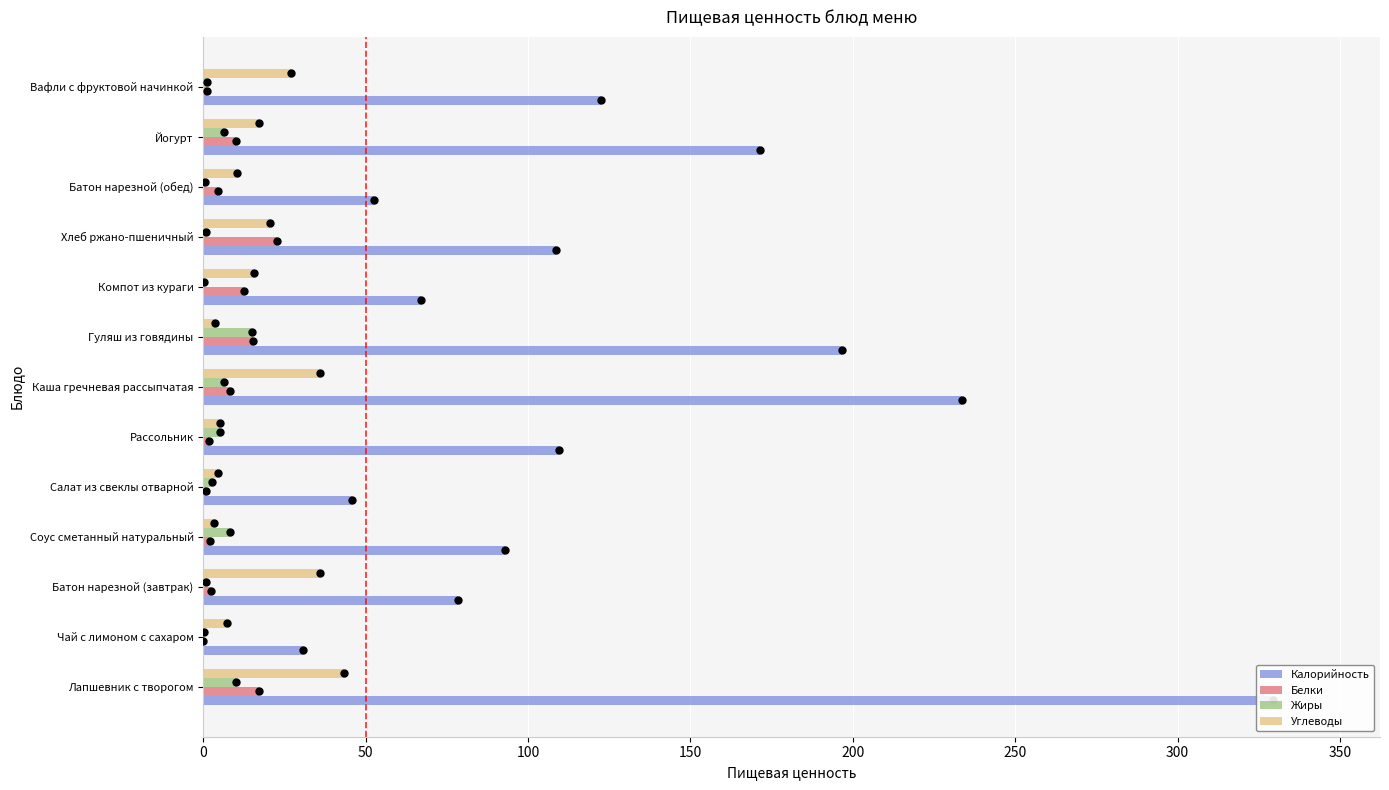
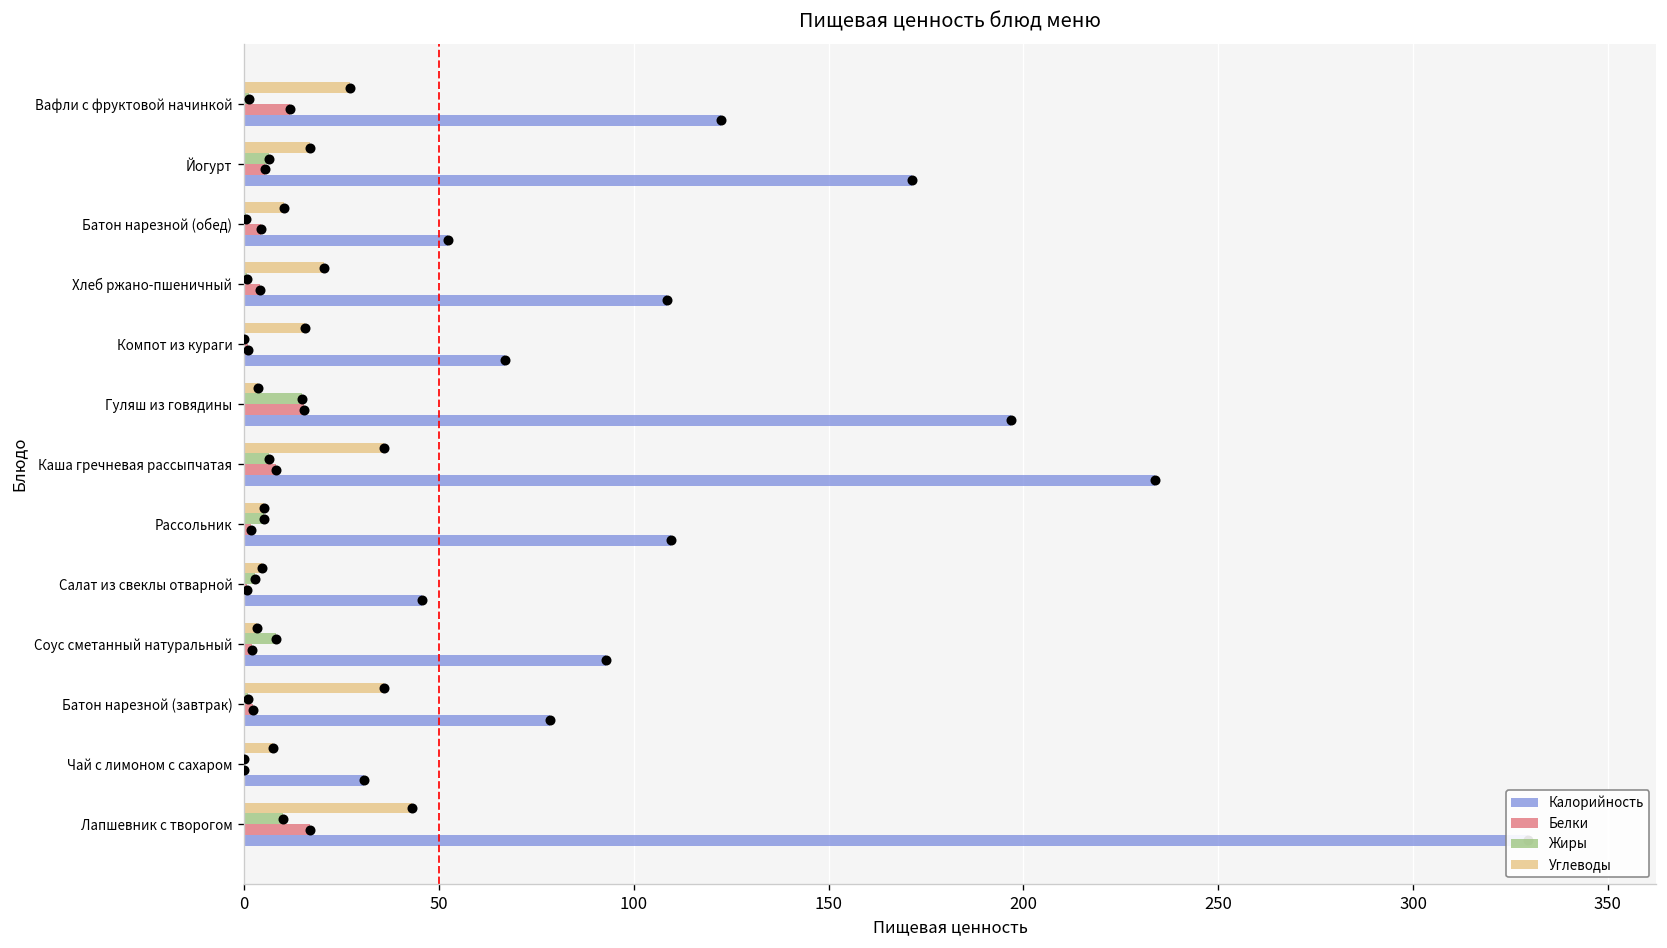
Белки, Вафли с фруктовой начинкой: 1 -> 12
Белки, Йогурт: 10 -> 5
Белки, Хлеб ржано-пшеничный: 23 -> 4
Белки, Компот из кураги: 12 -> 1
